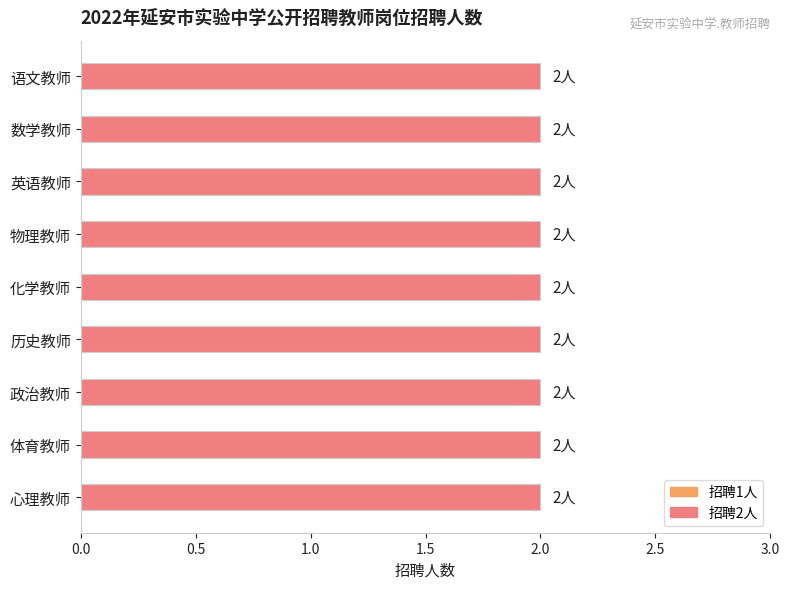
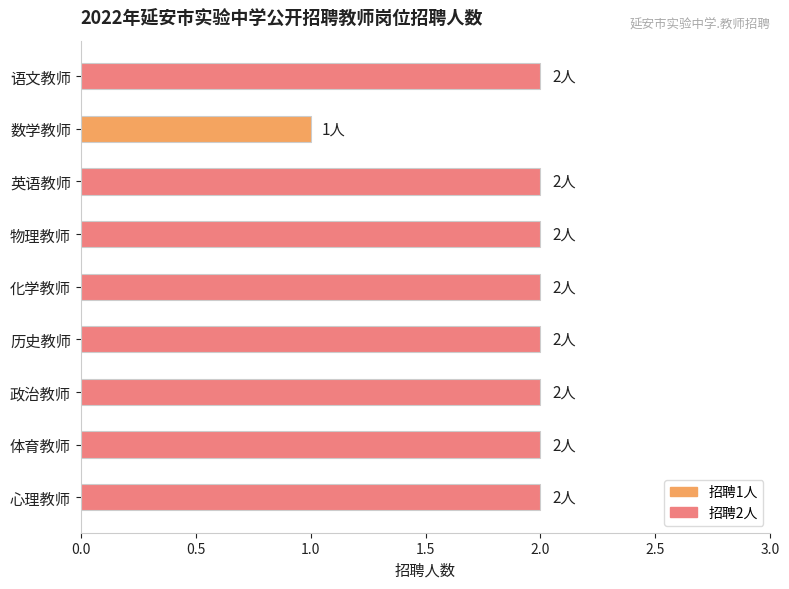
数学教师: 2人 -> 1人
